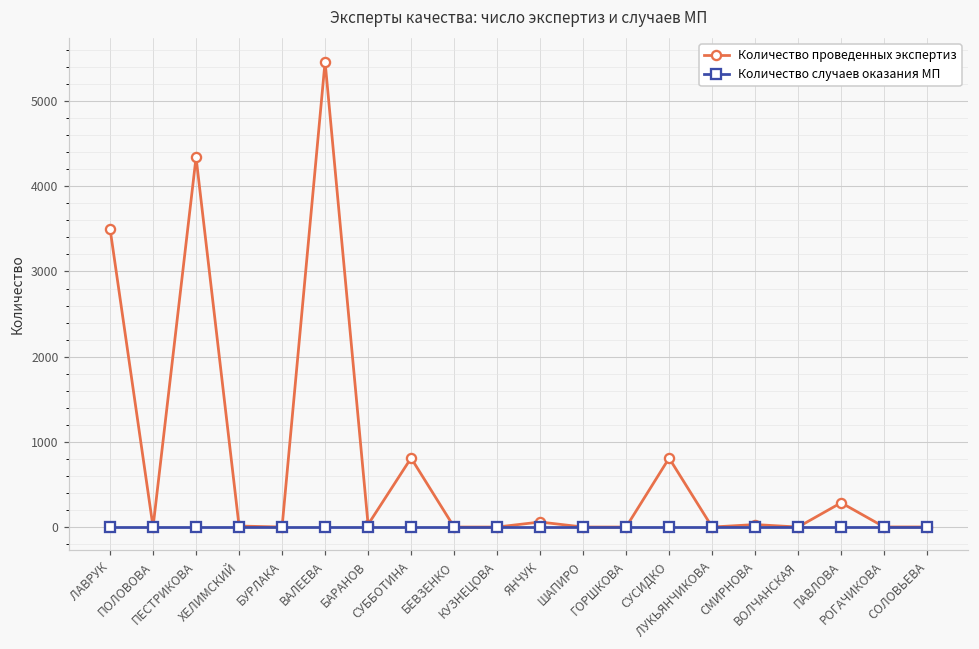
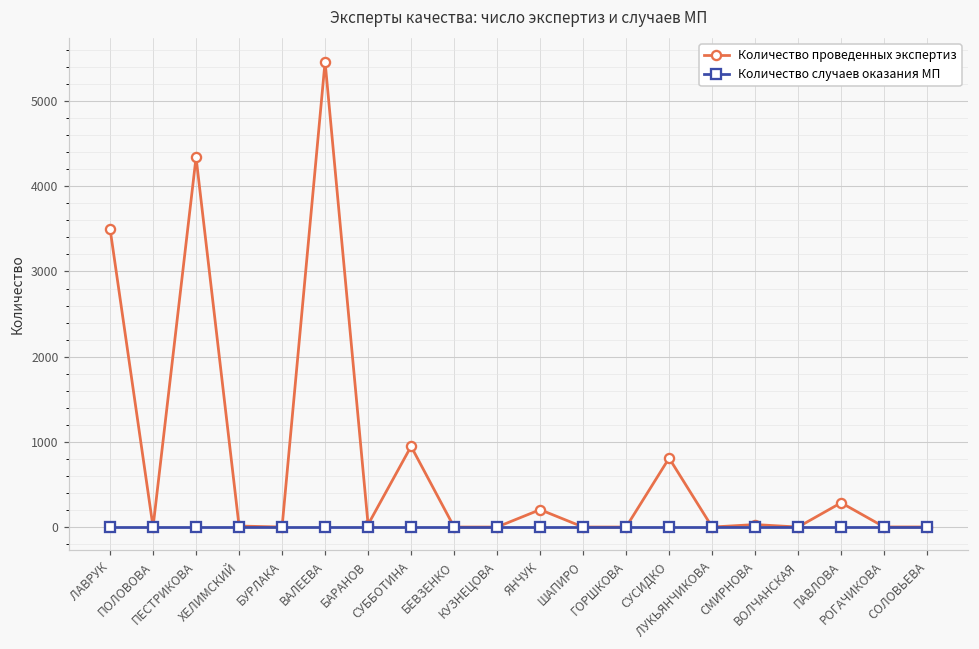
Количество проведенных экспертиз, СУББОТИНА: 800 -> 900
Количество проведенных экспертиз, ЯНЧУК: 100 -> 200
